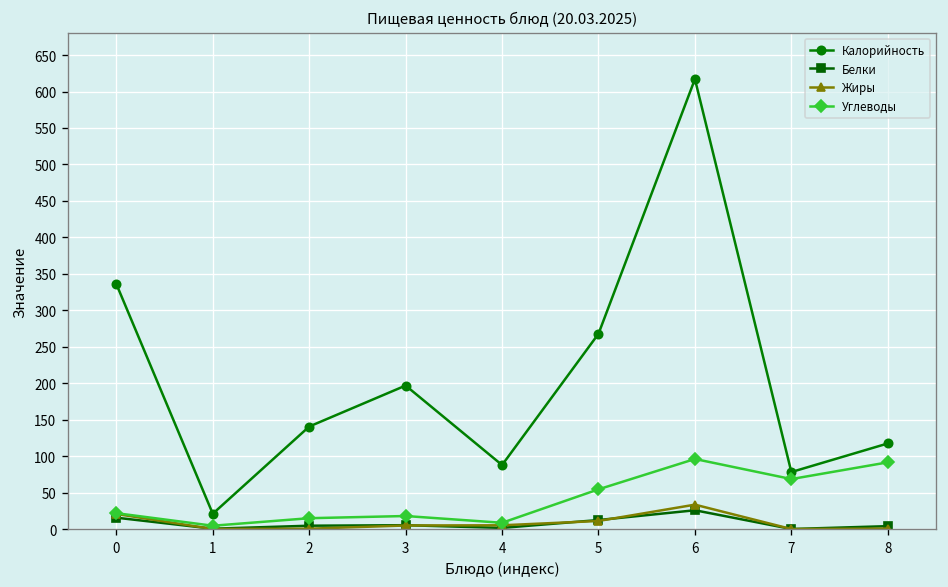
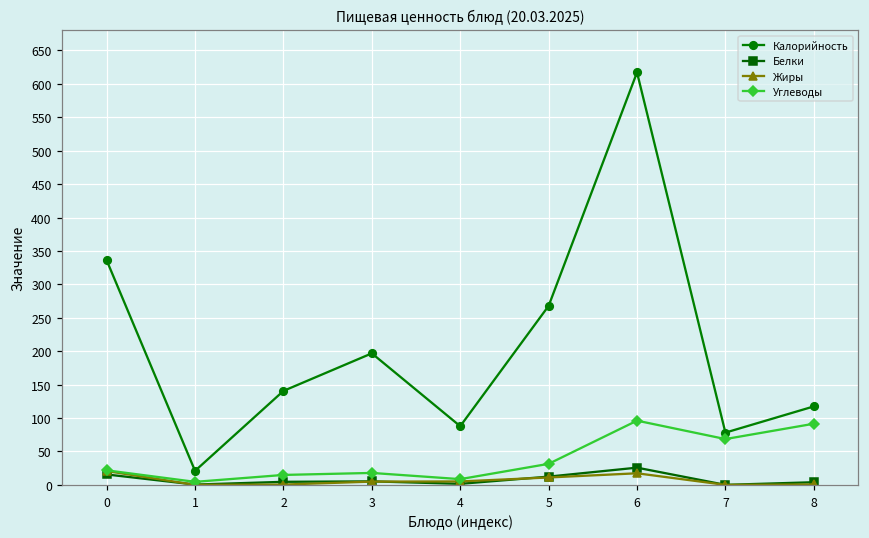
Углеводы, 5: 50 -> 30
Жиры, 6: 30 -> 20
